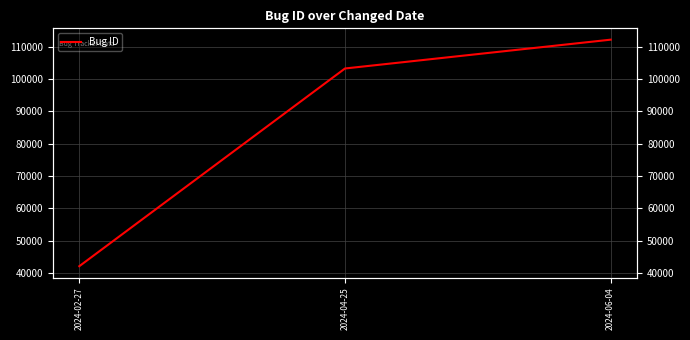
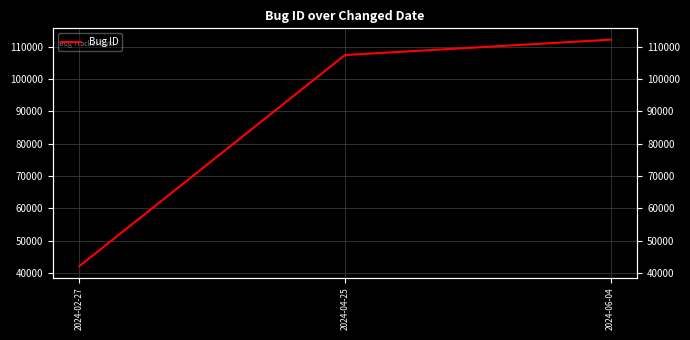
2024-04-25: 103000 -> 107000
